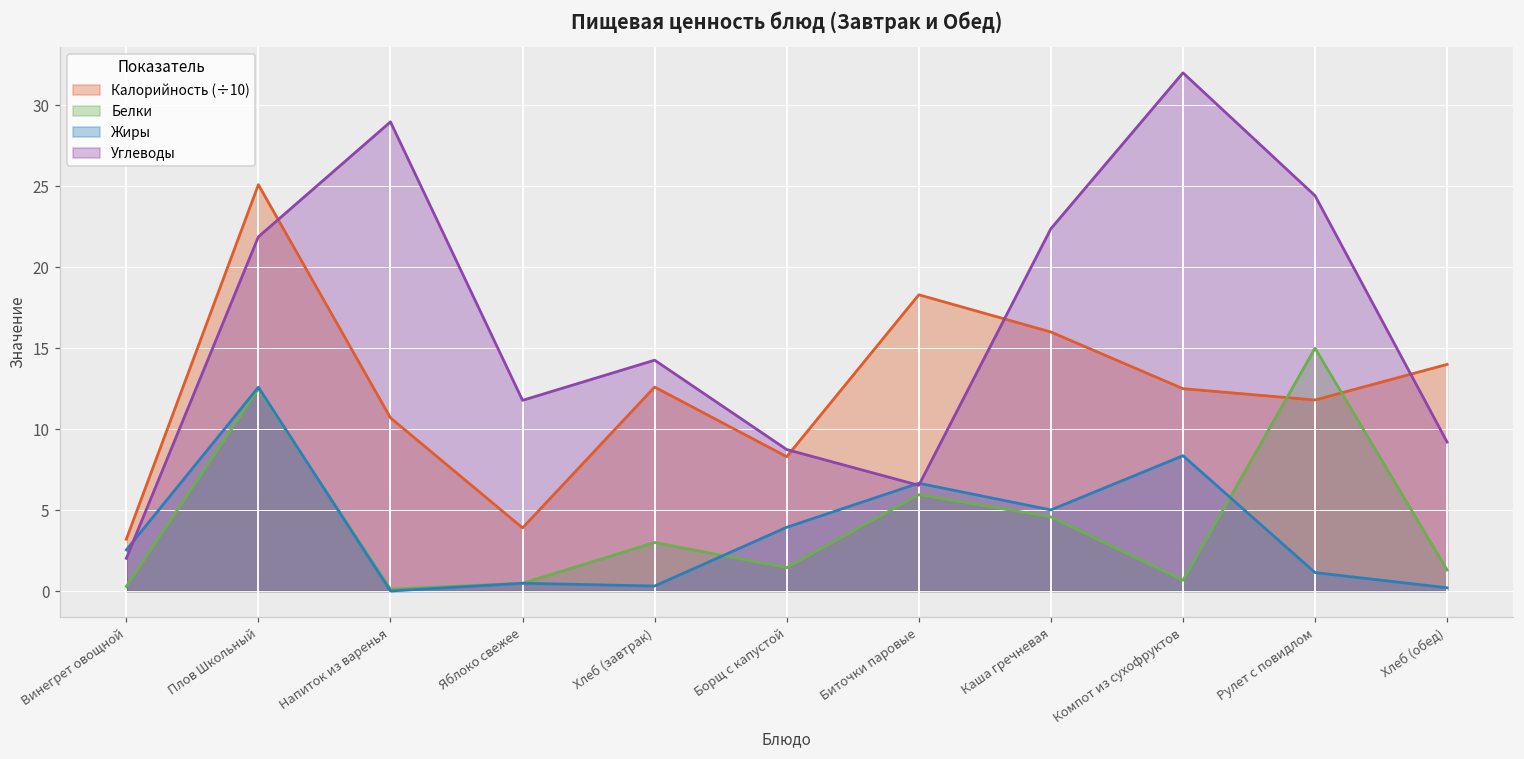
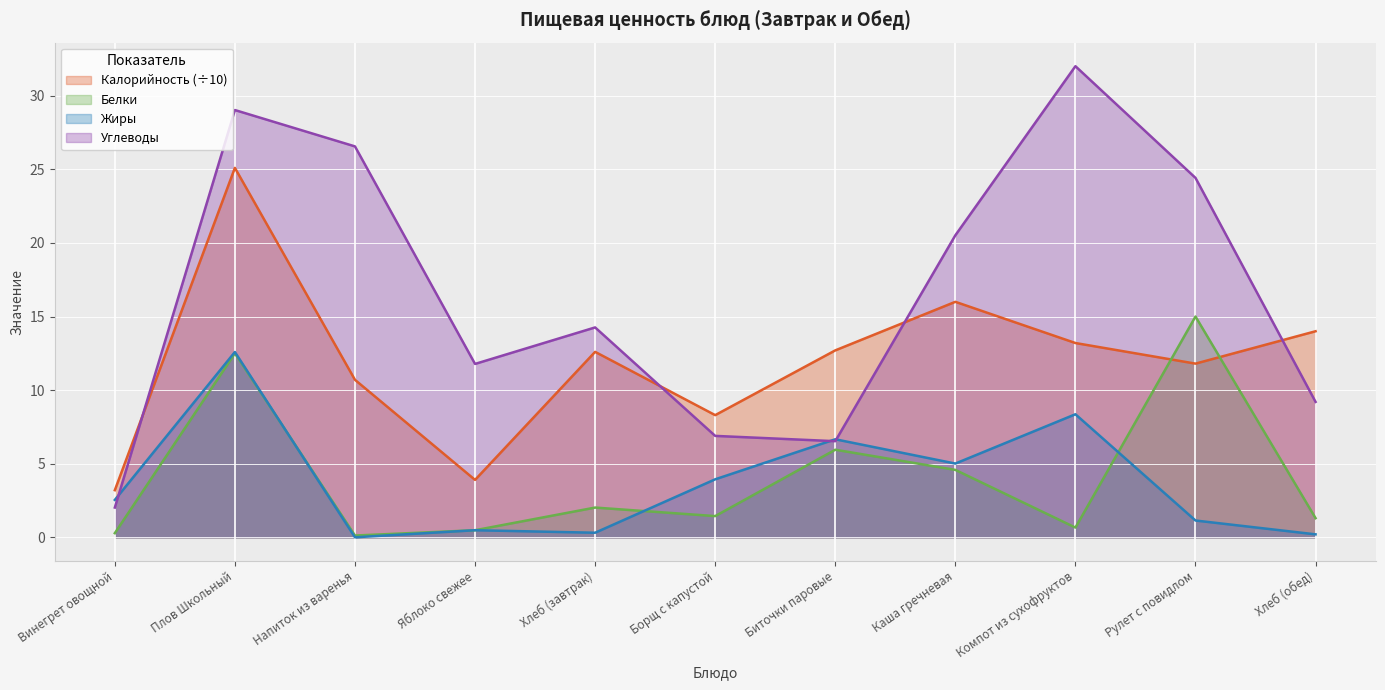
Углеводы, Плов Школьный: 21.9 -> 29.0
Углеводы, Напиток из варенья: 29.0 -> 26.6
Белки, Хлеб (завтрак): 3.0 -> 2.0
Углеводы, Борщ с капустой: 8.7 -> 6.9
Калорийность (÷10), Биточки паровые: 18.3 -> 12.7
Углеводы, Каша гречневая: 22.4 -> 20.5
Калорийность (÷10), Компот из сухофруктов: 12.5 -> 13.2
